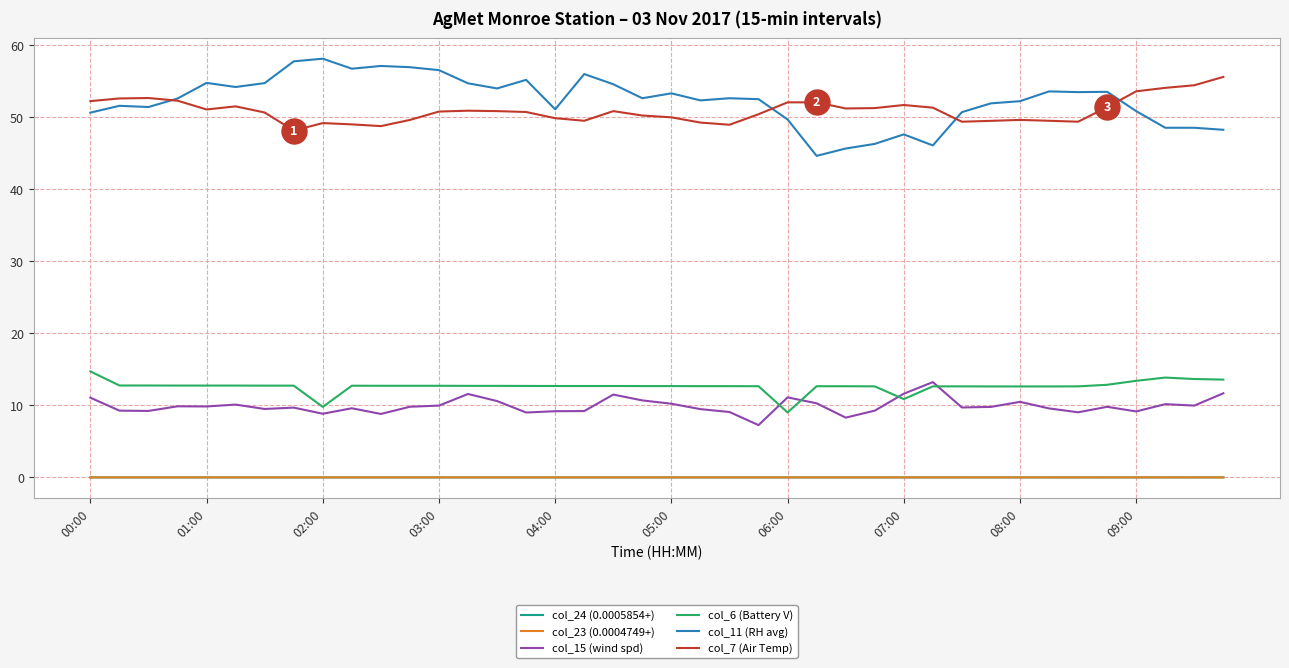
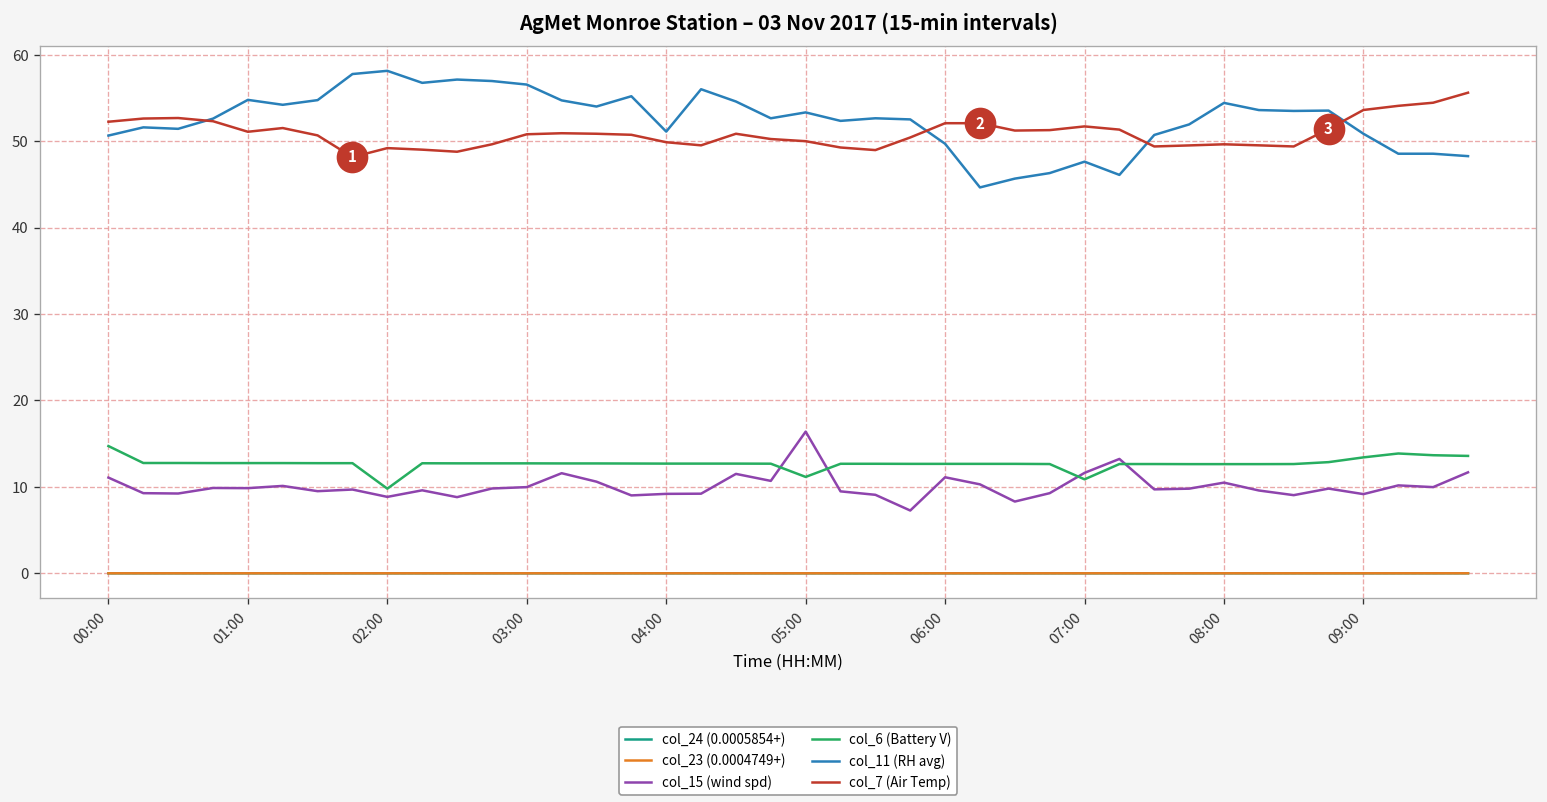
col_15 (wind spd), 05:00: 10 -> 16
col_6 (Battery V), 05:00: 13 -> 11
col_6 (Battery V), 06:00: 9 -> 13
col_11 (RH avg), 08:00: 52 -> 54
